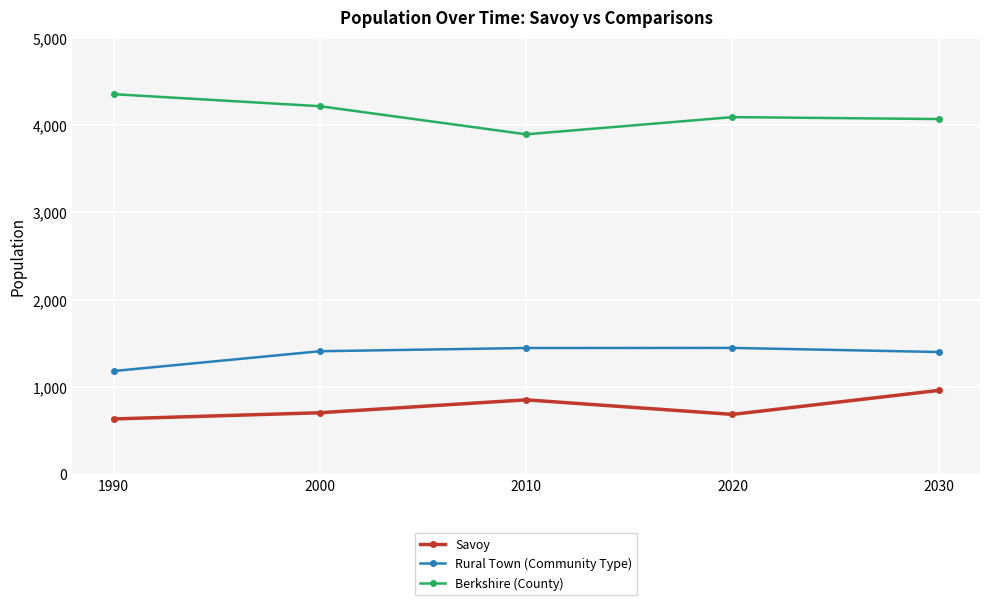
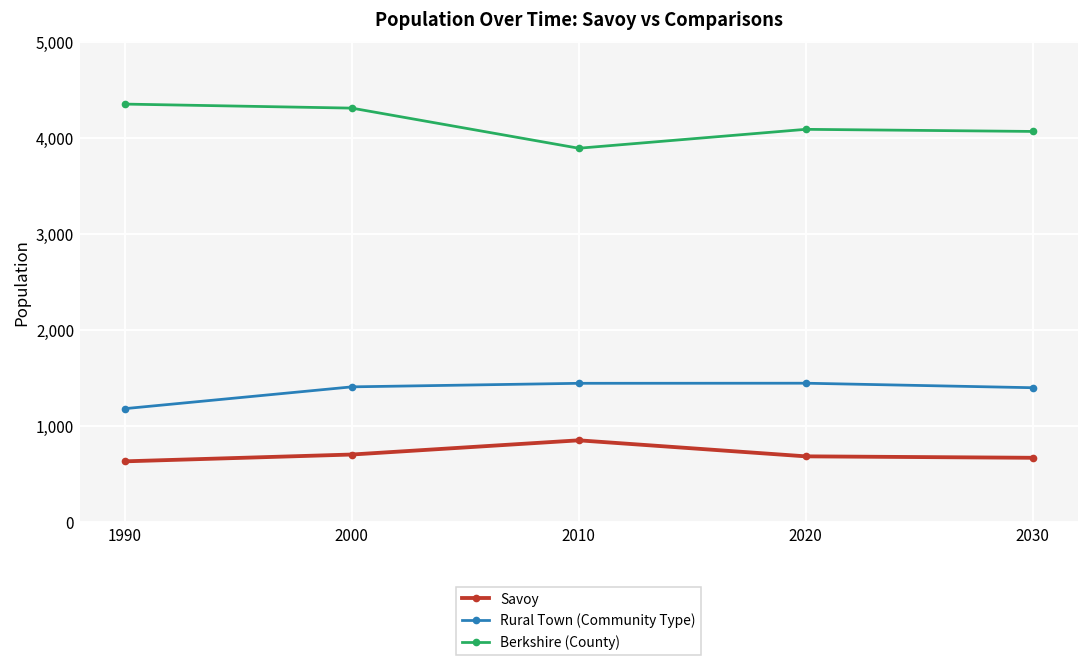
Berkshire (County), 2000: 4,200 -> 4,300
Savoy, 2030: 1,000 -> 700
